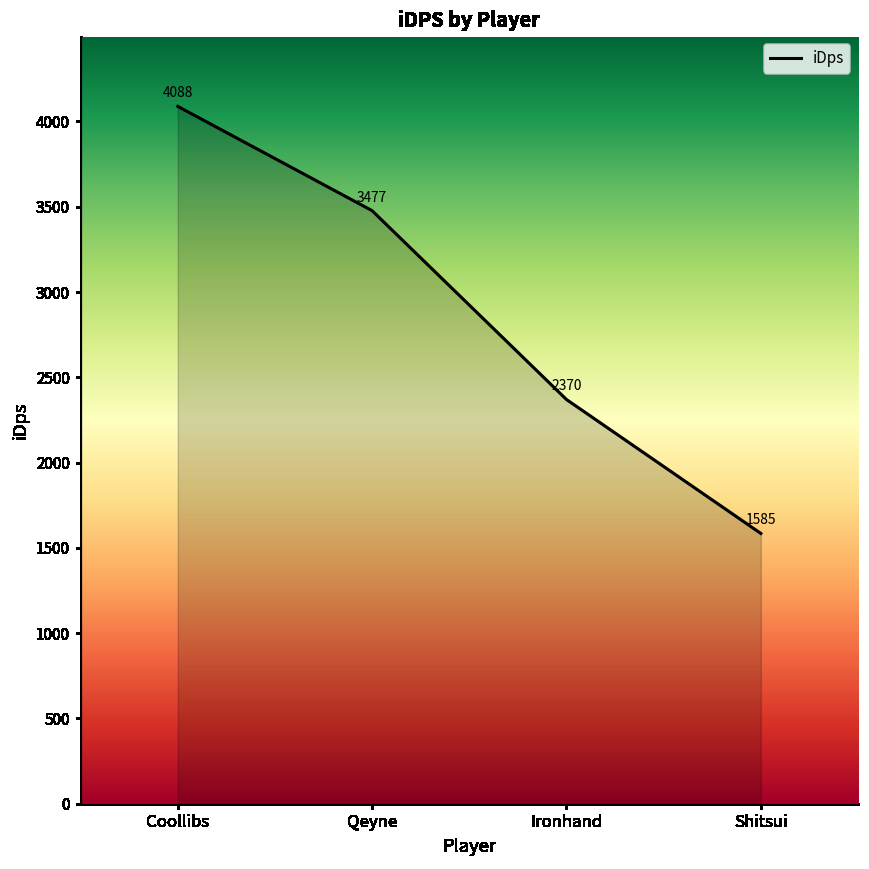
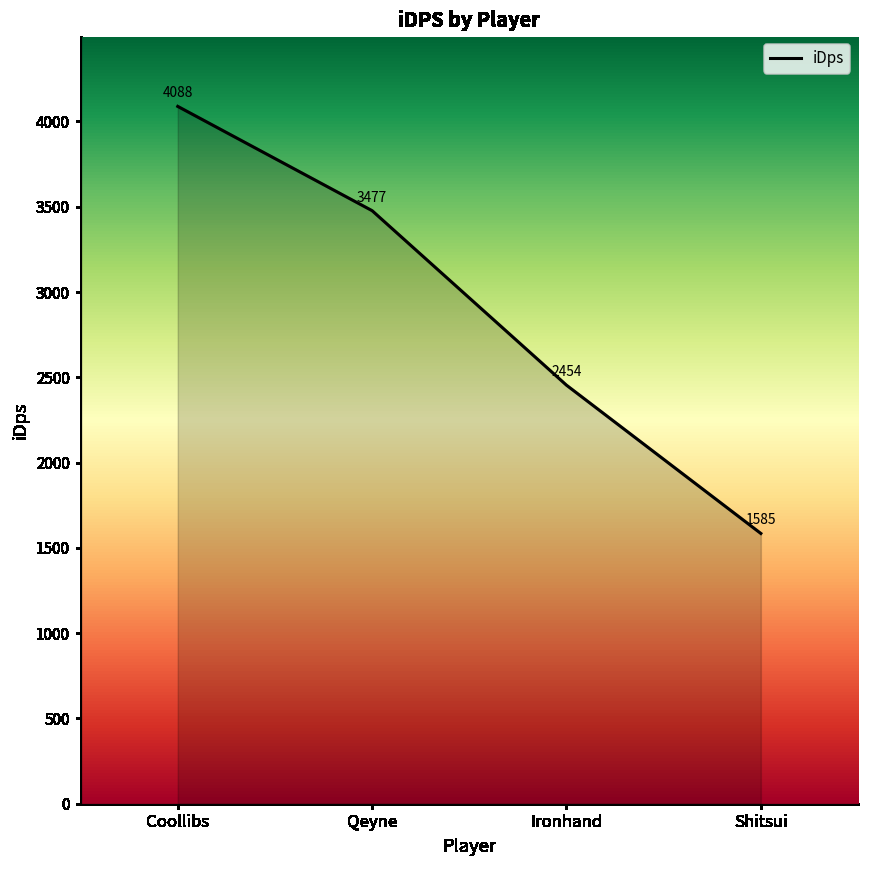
Ironhand: 2370 -> 2454
